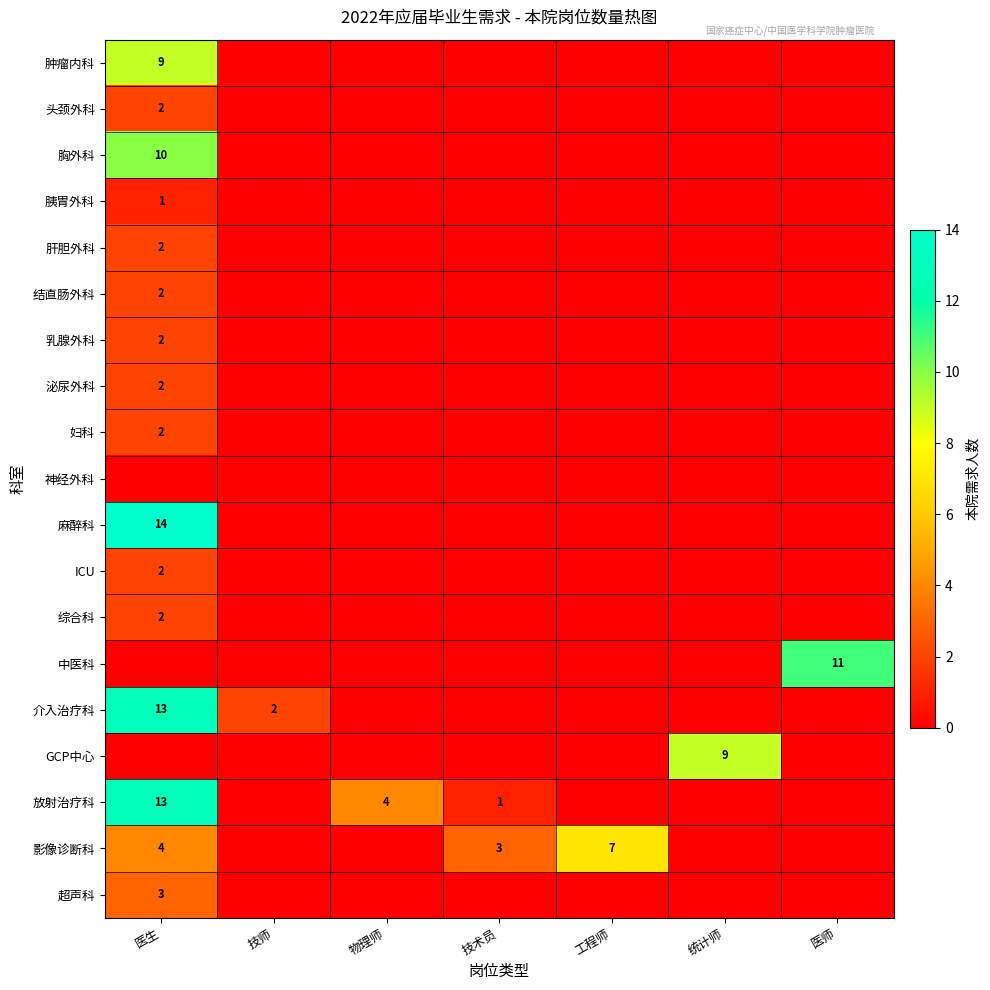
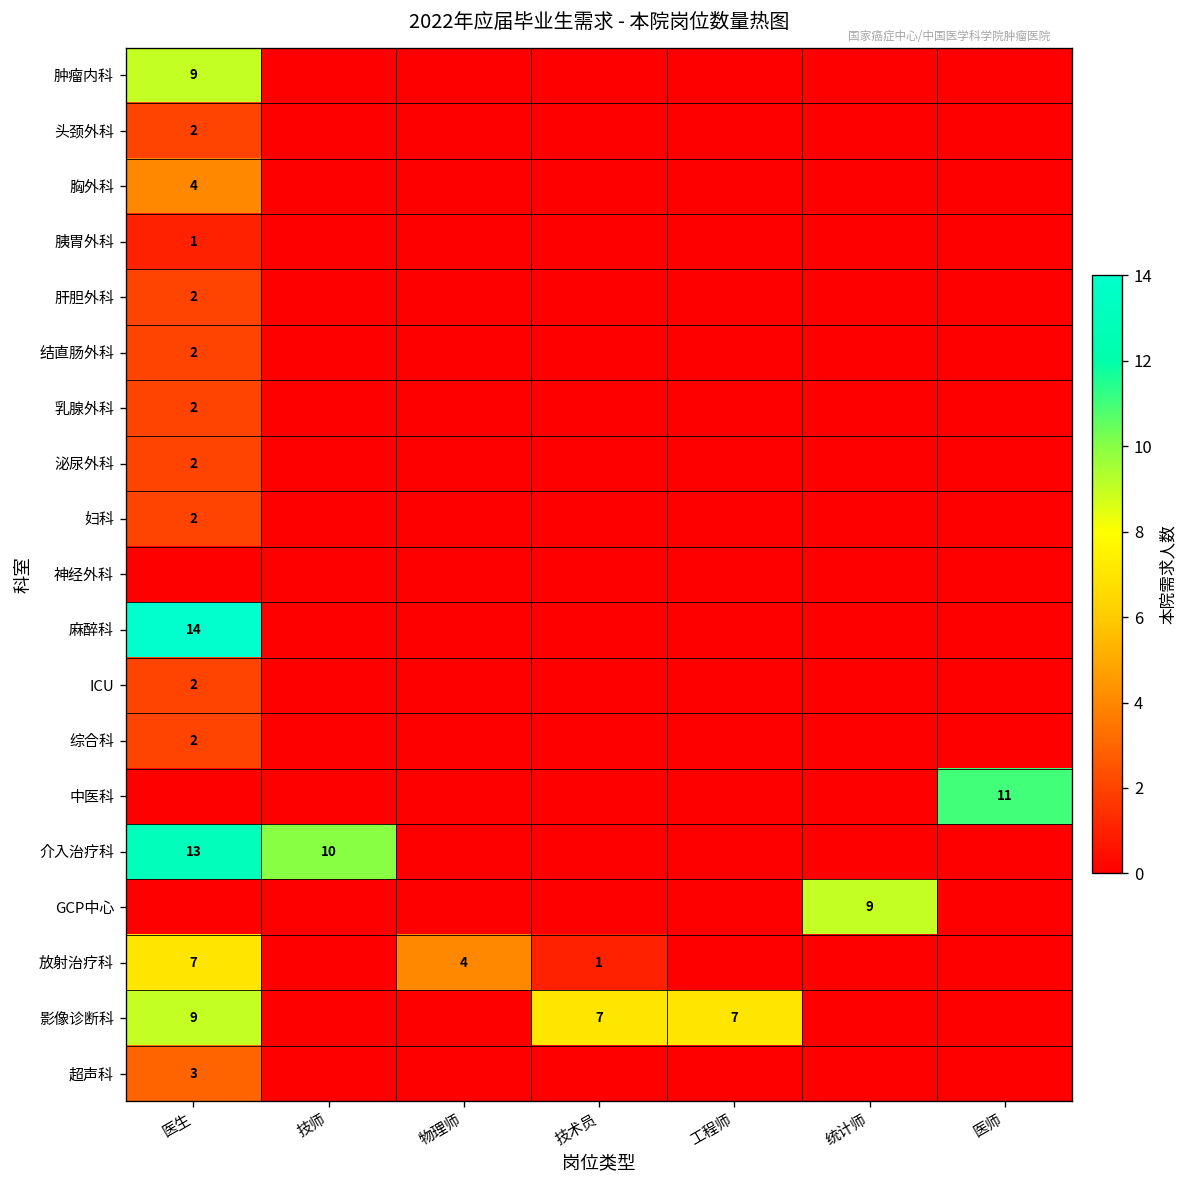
胸外科, 医生: 10 -> 4
介入治疗科, 技师: 2 -> 10
放射治疗科, 医生: 13 -> 7
影像诊断科, 医生: 4 -> 9
影像诊断科, 技术员: 3 -> 7
